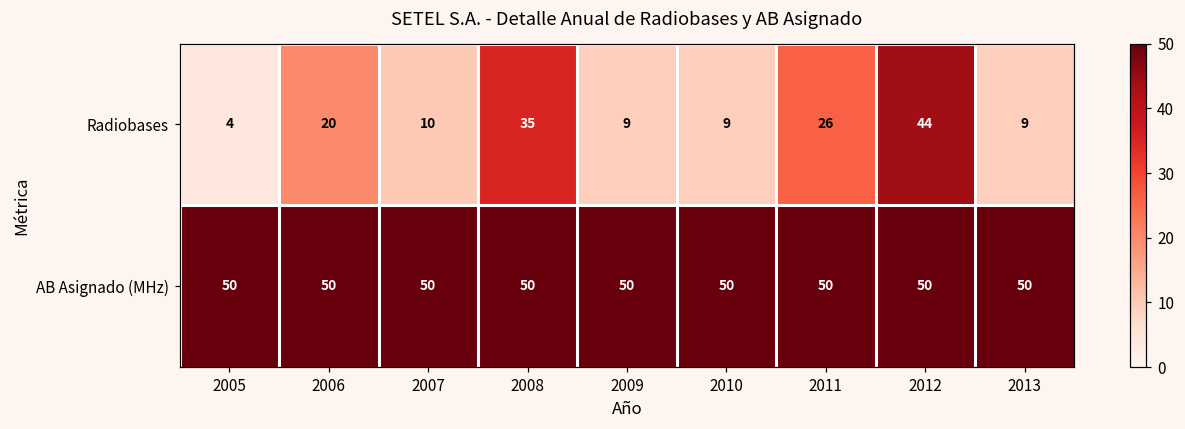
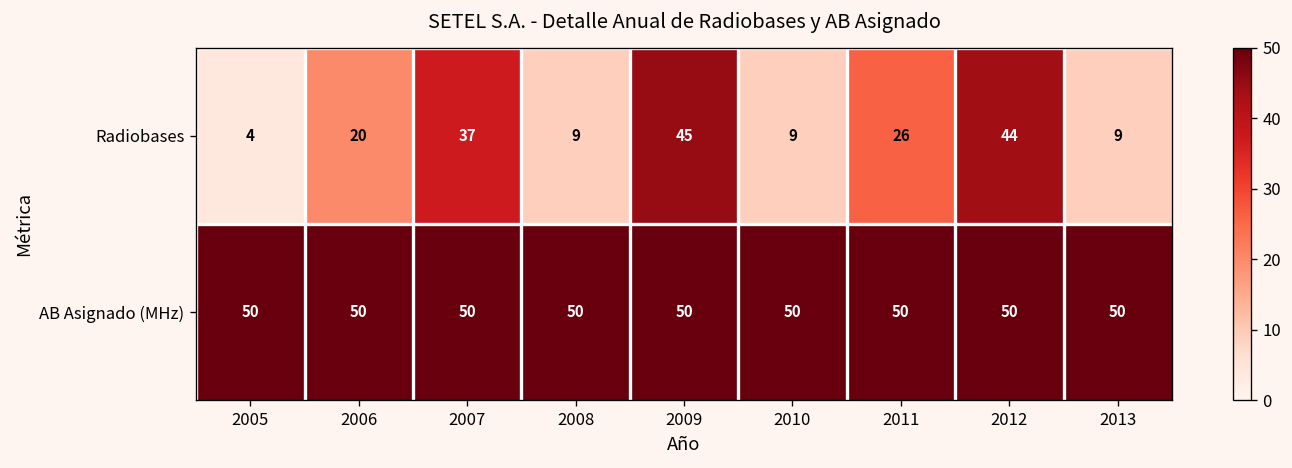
Radiobases, 2007: 10 -> 37
Radiobases, 2008: 35 -> 9
Radiobases, 2009: 9 -> 45
